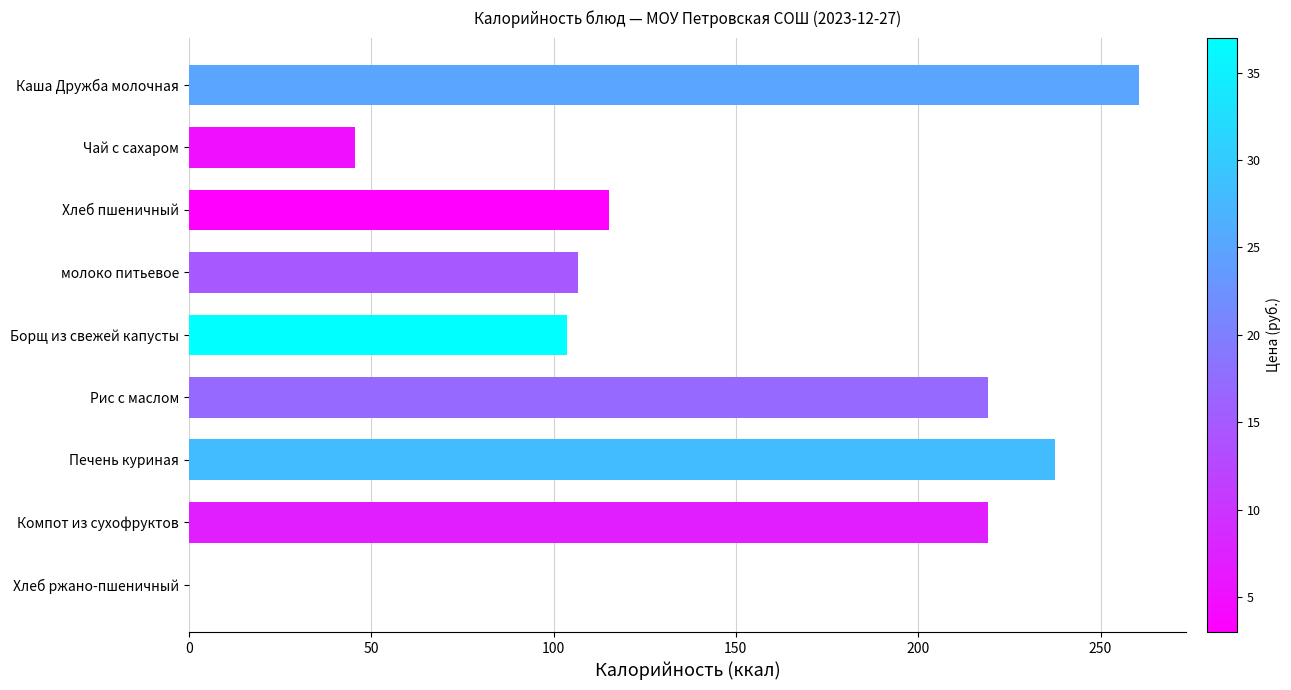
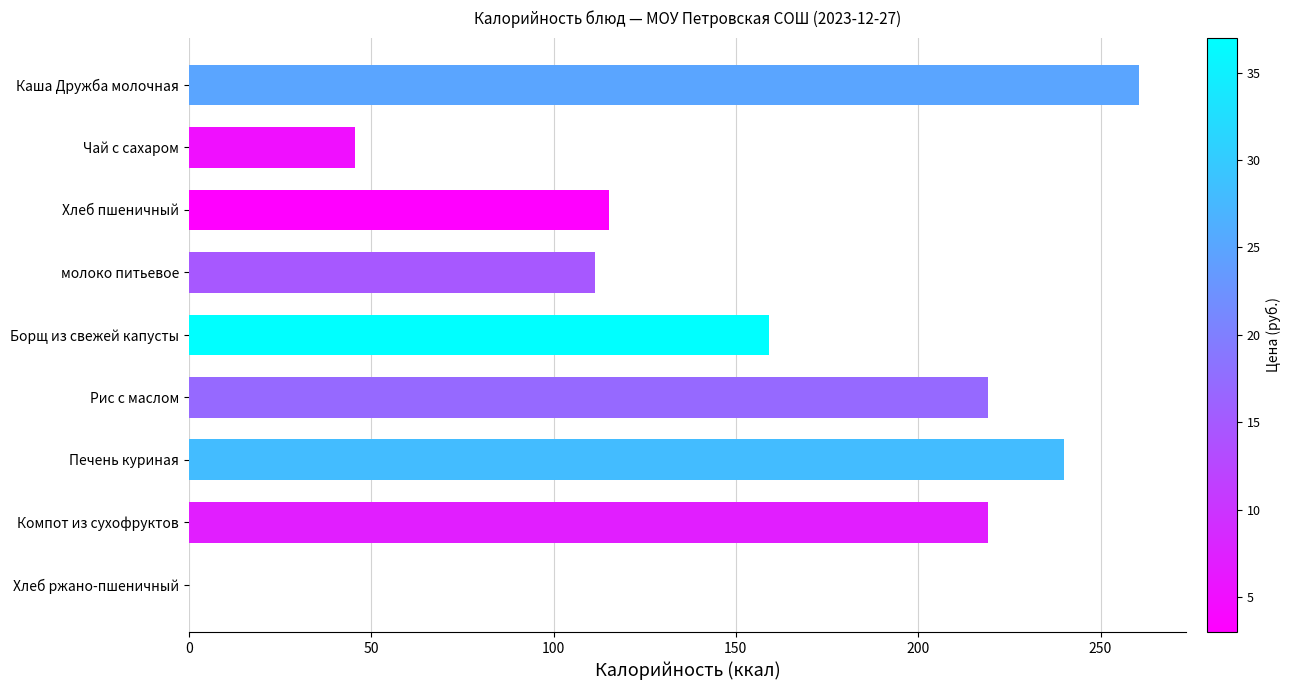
молоко питьевое: 107 -> 112
Борщ из свежей капусты: 104 -> 159
Печень куриная: 237 -> 240
